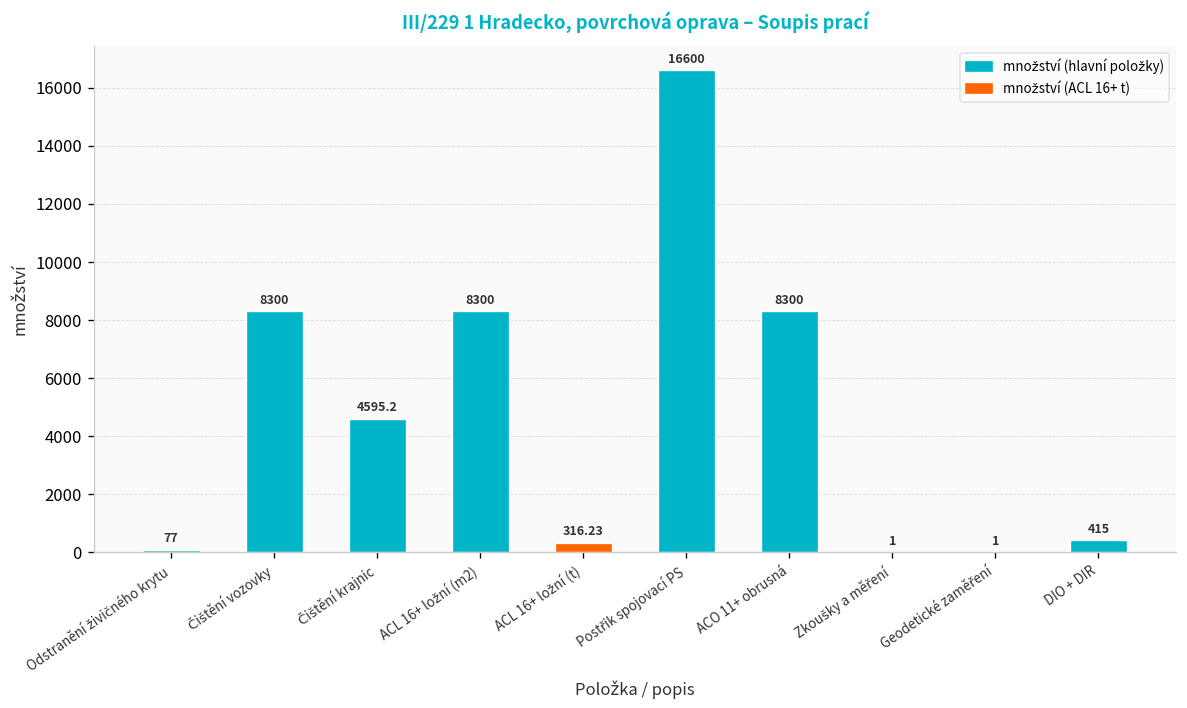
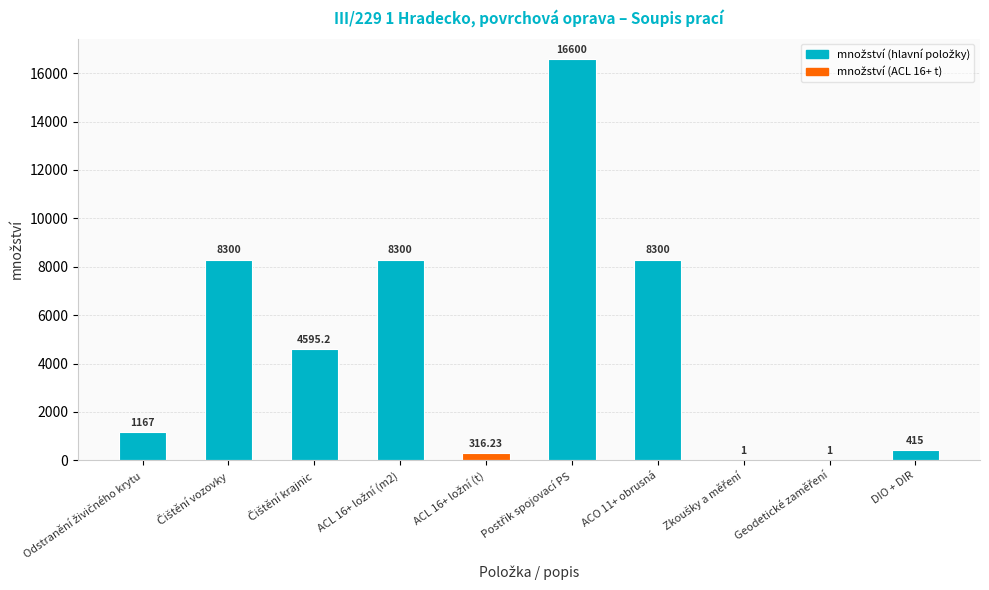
Odstranění živičného krytu: 77 -> 1167
